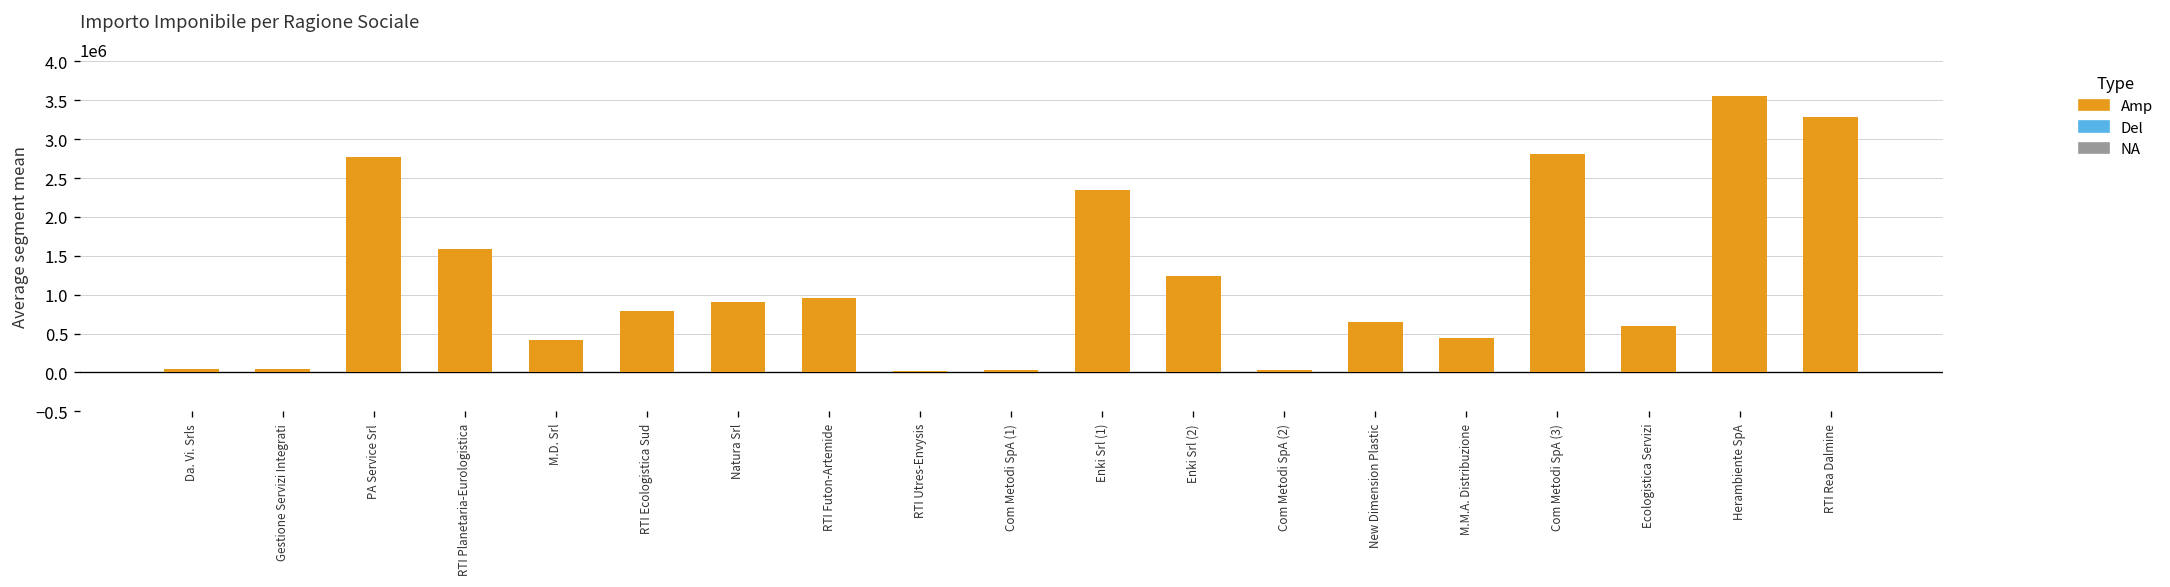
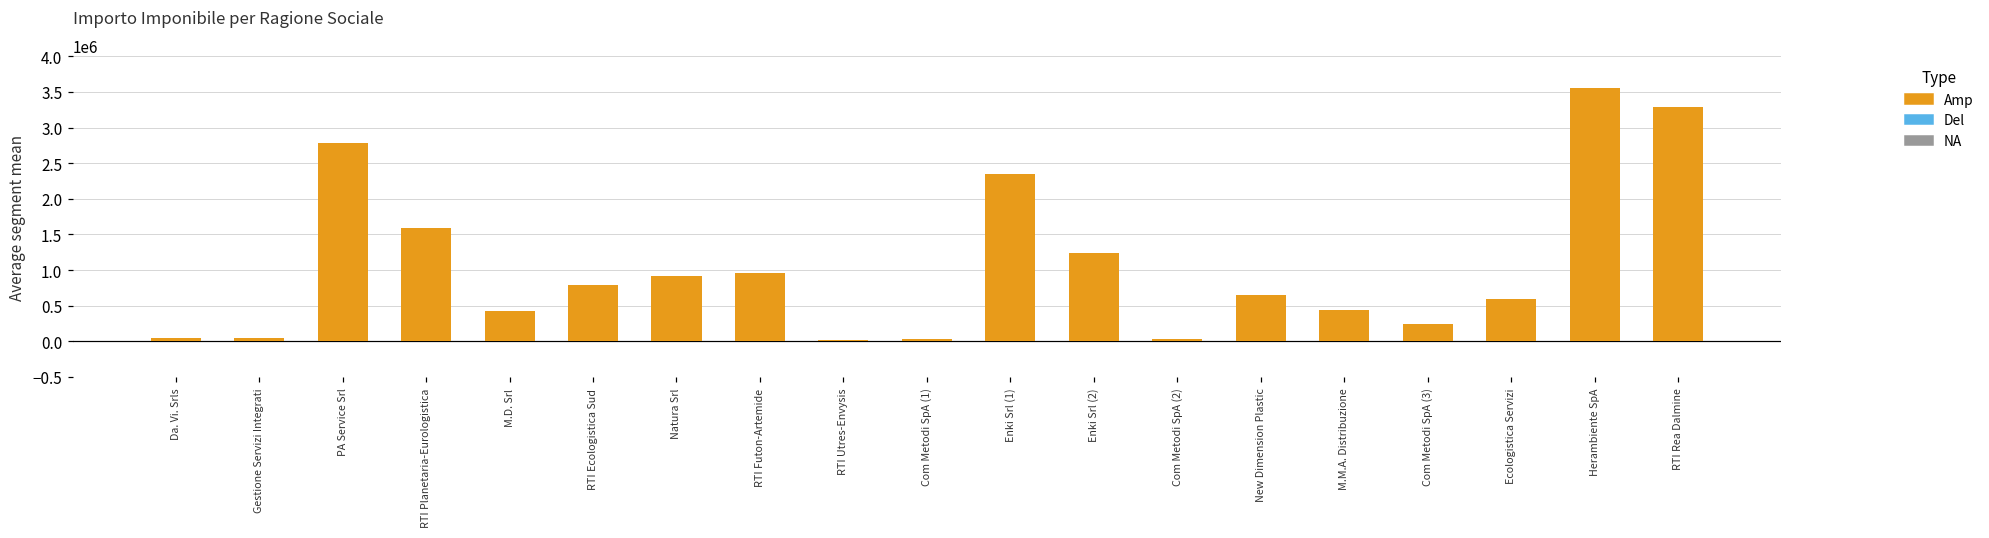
Com Metodi SpA (3): 2800000 -> 200000
